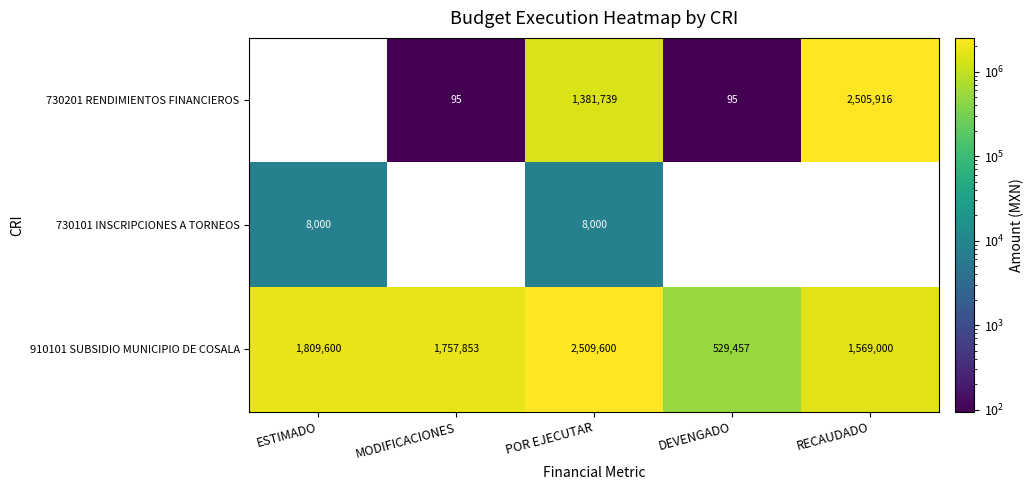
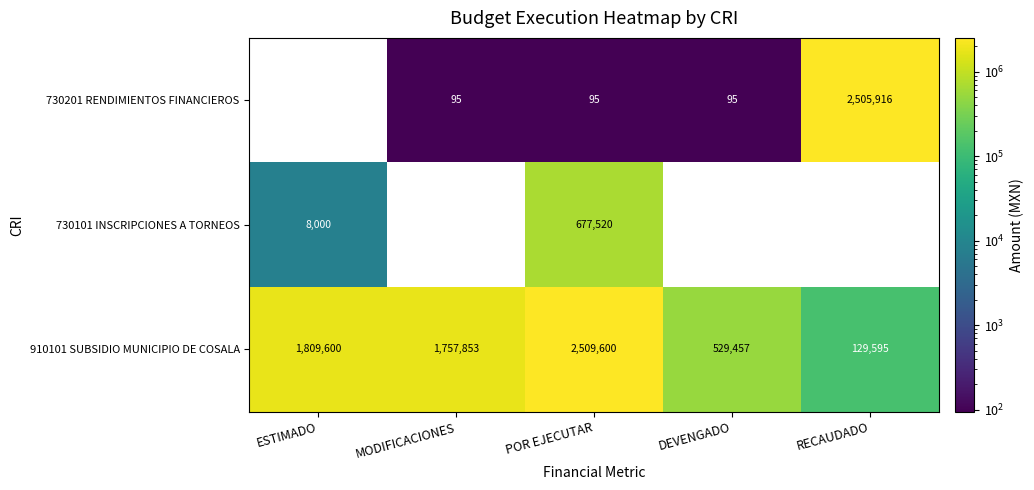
730201 RENDIMIENTOS FINANCIEROS, POR EJECUTAR: 1,381,739 -> 95
730101 INSCRIPCIONES A TORNEOS, POR EJECUTAR: 8,000 -> 677,520
910101 SUBSIDIO MUNICIPIO DE COSALA, RECAUDADO: 1,569,000 -> 129,595
